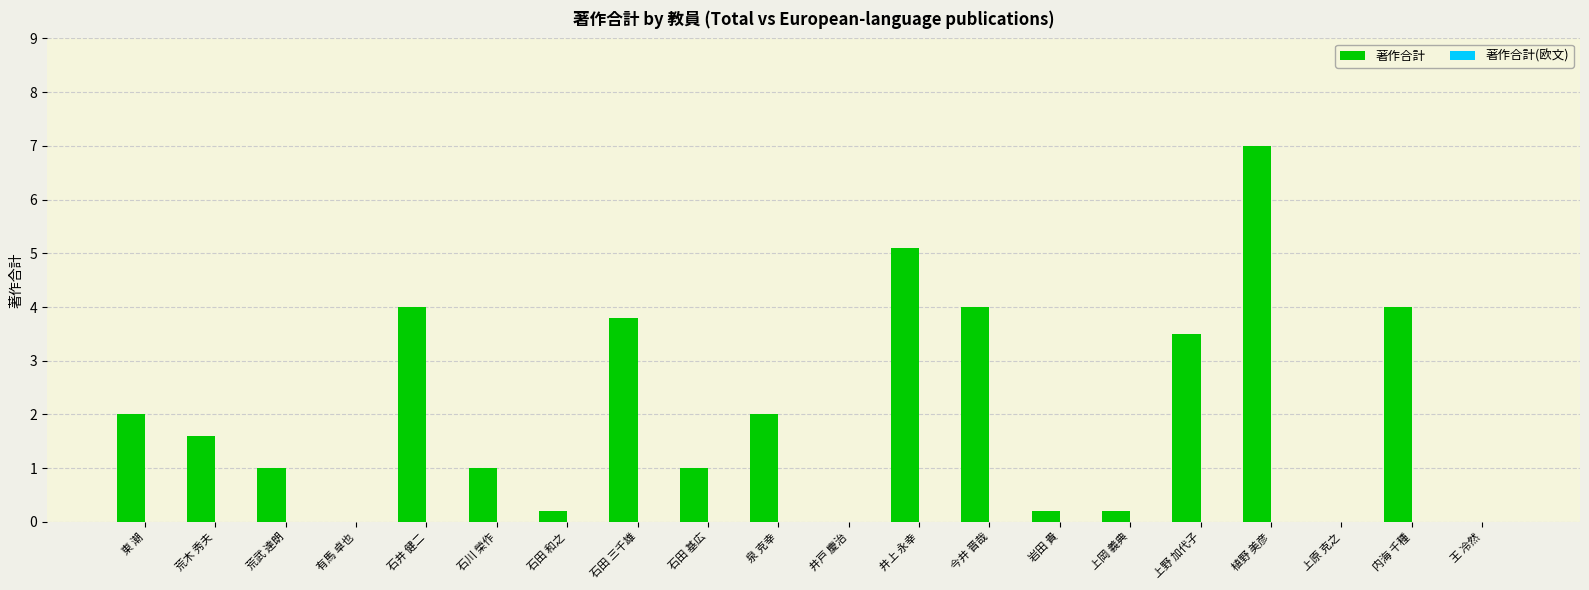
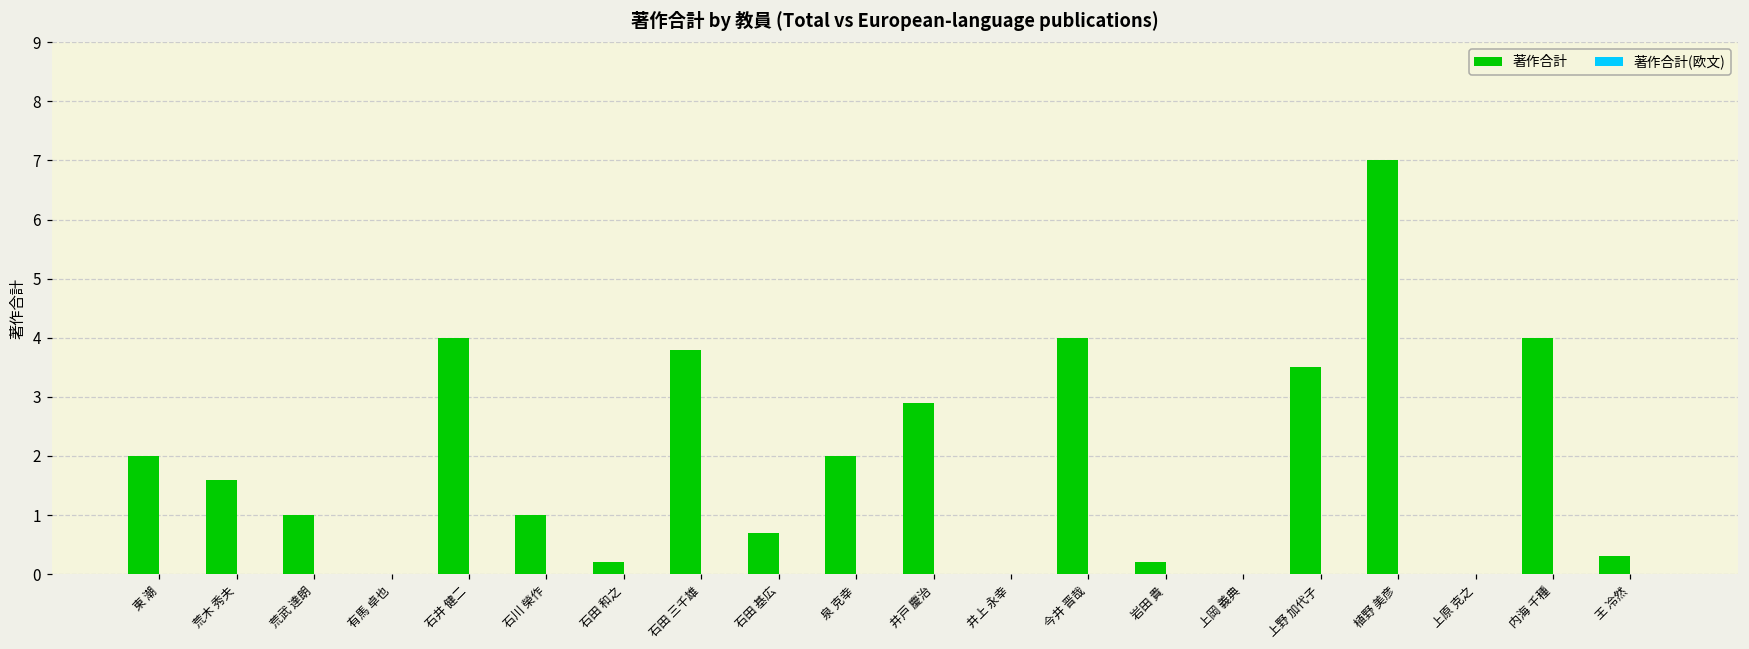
著作合計, 石田 基広: 1.0 -> 0.7
著作合計, 井戸 慶治: 0.0 -> 2.9
著作合計, 井上 永幸: 5.1 -> 0.0
著作合計, 上岡 義典: 0.2 -> 0.0
著作合計, 王 冷然: 0.0 -> 0.3
